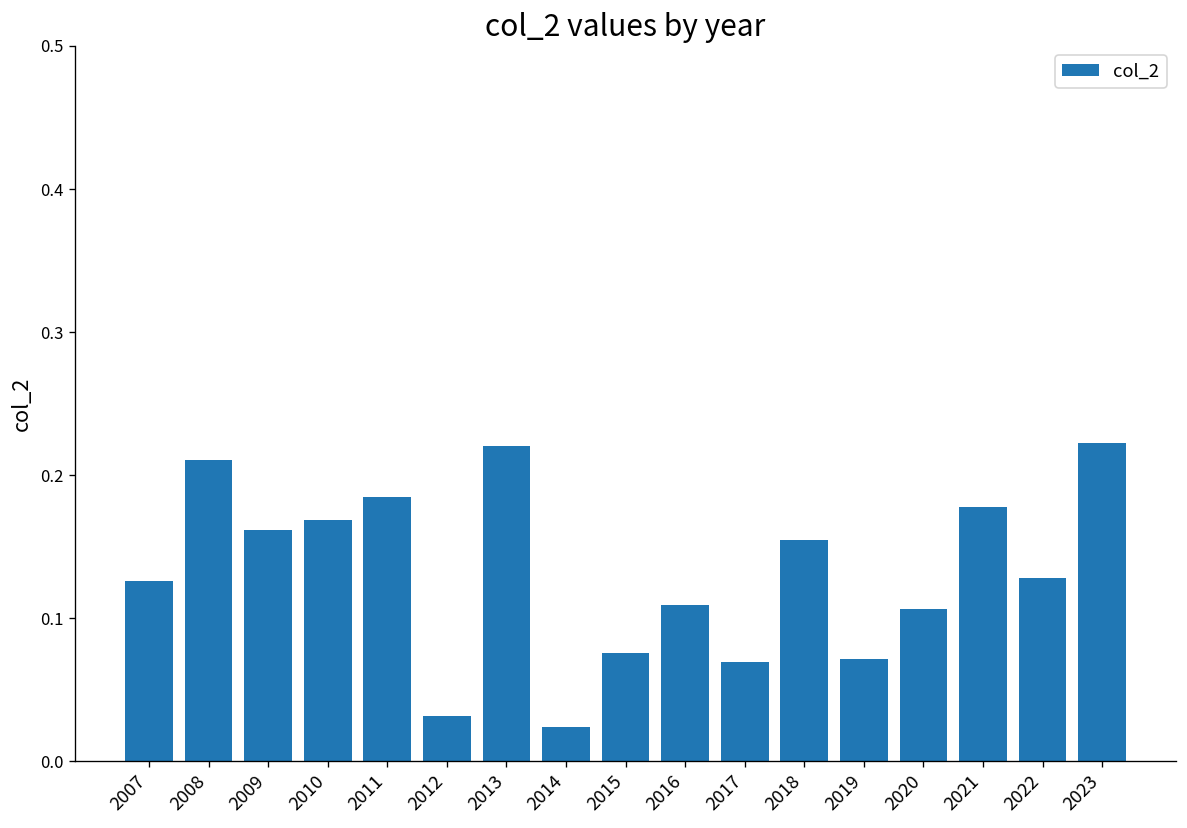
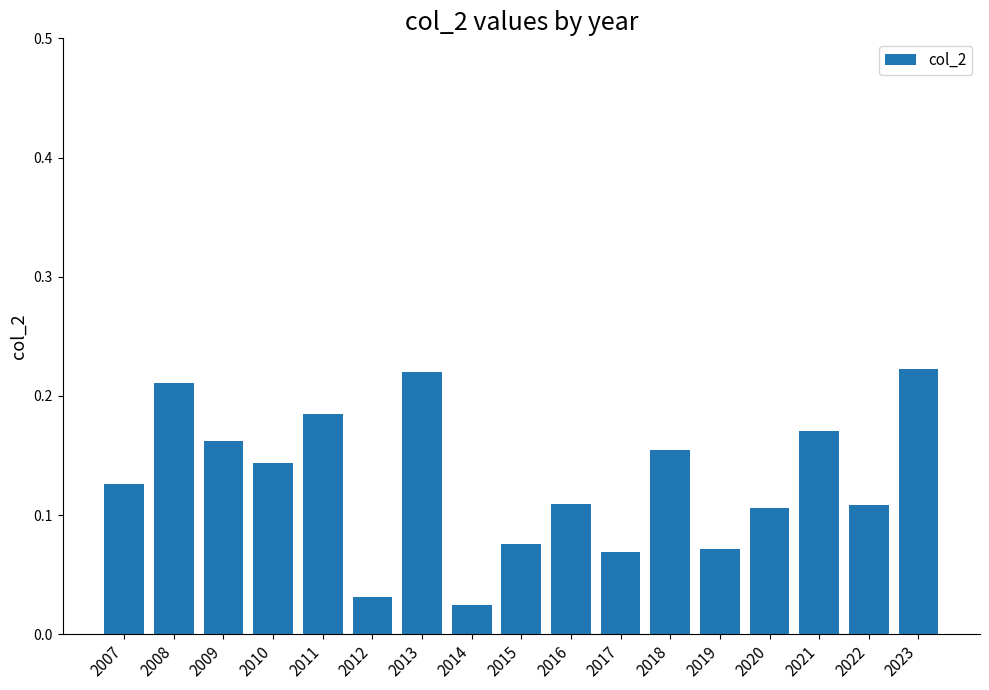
2010: 0.168 -> 0.144
2021: 0.177 -> 0.171
2022: 0.128 -> 0.108
